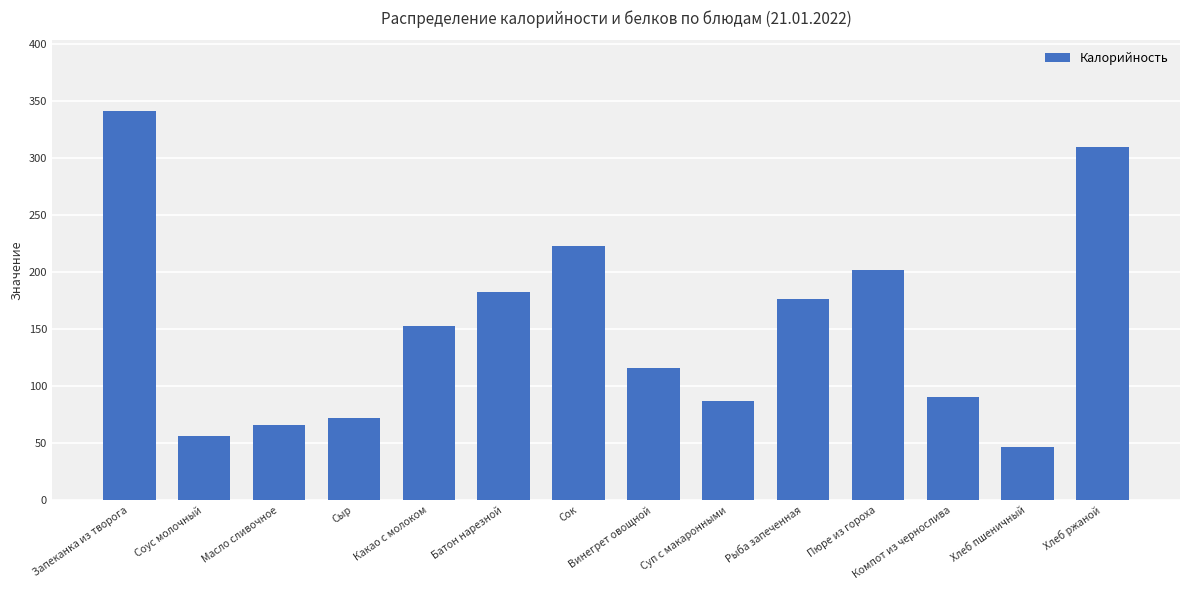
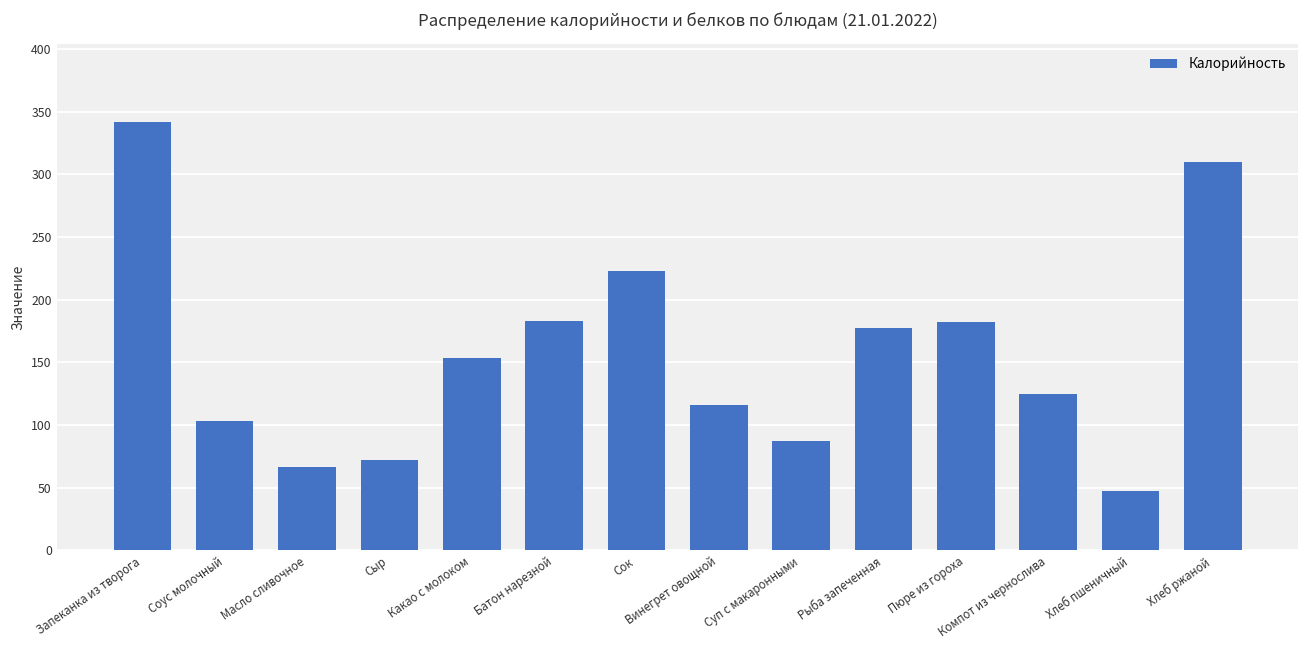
Соус молочный: 56 -> 103
Пюре из гороха: 202 -> 182
Компот из чернослива: 91 -> 125
